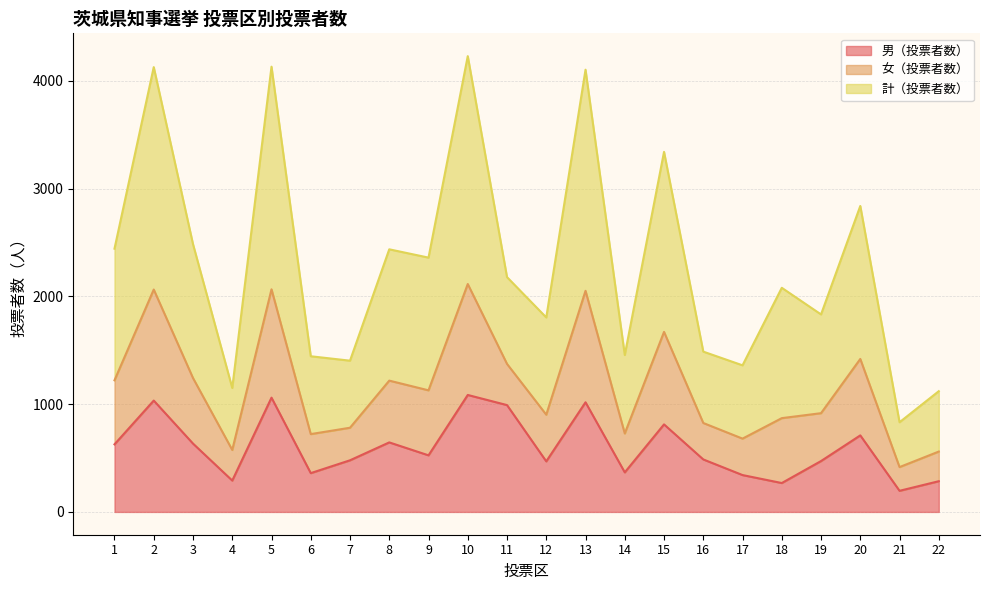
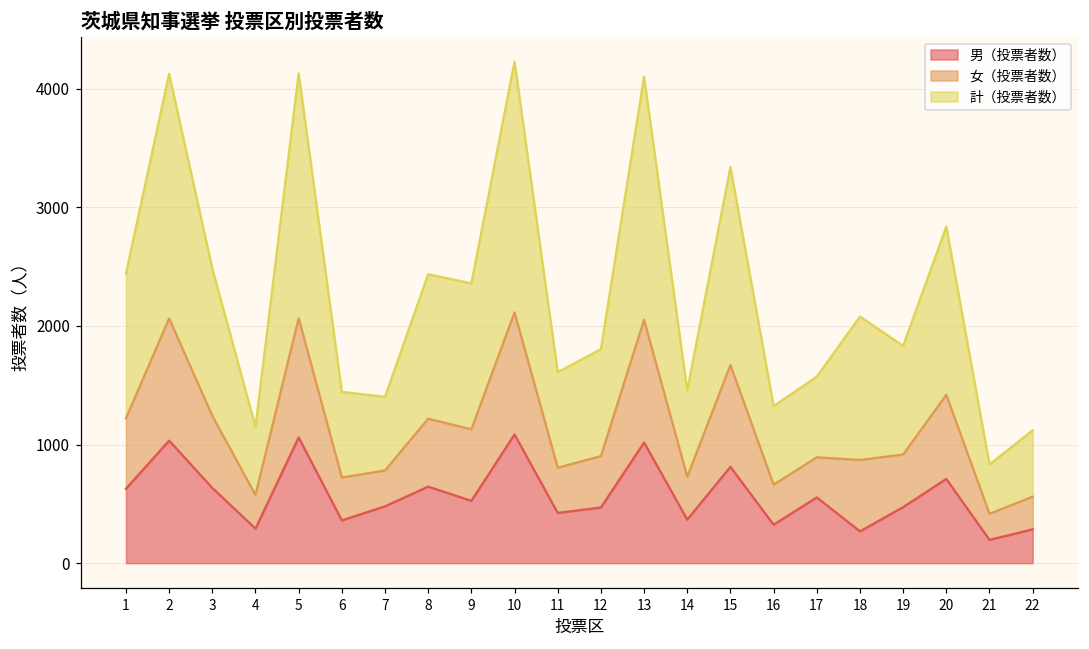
男（投票者数）, 11: 990 -> 420
男（投票者数）, 16: 490 -> 320
男（投票者数）, 17: 340 -> 550
